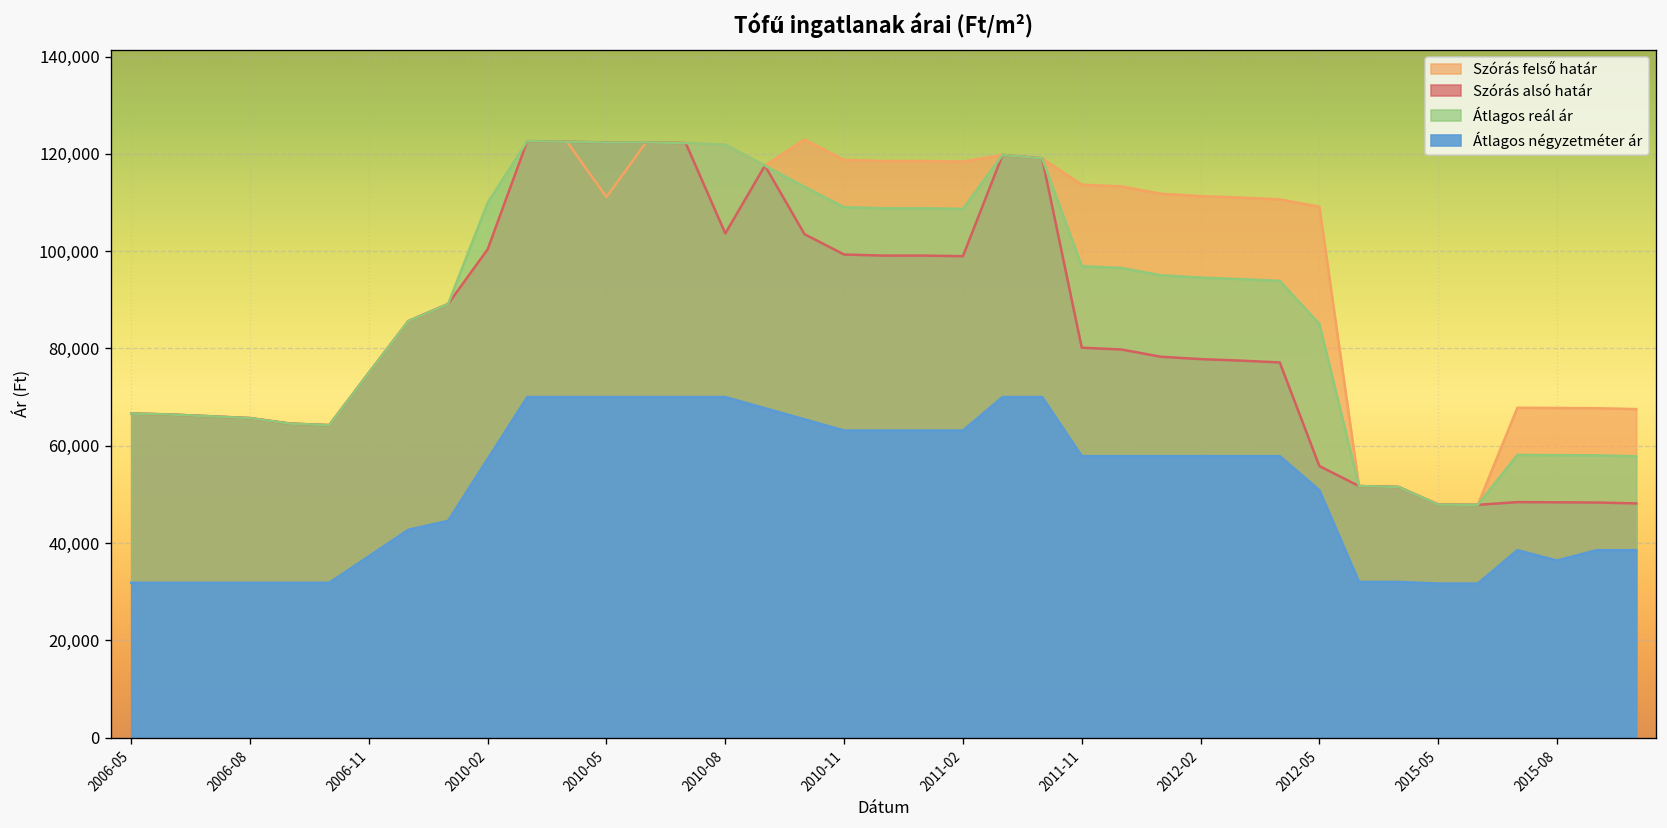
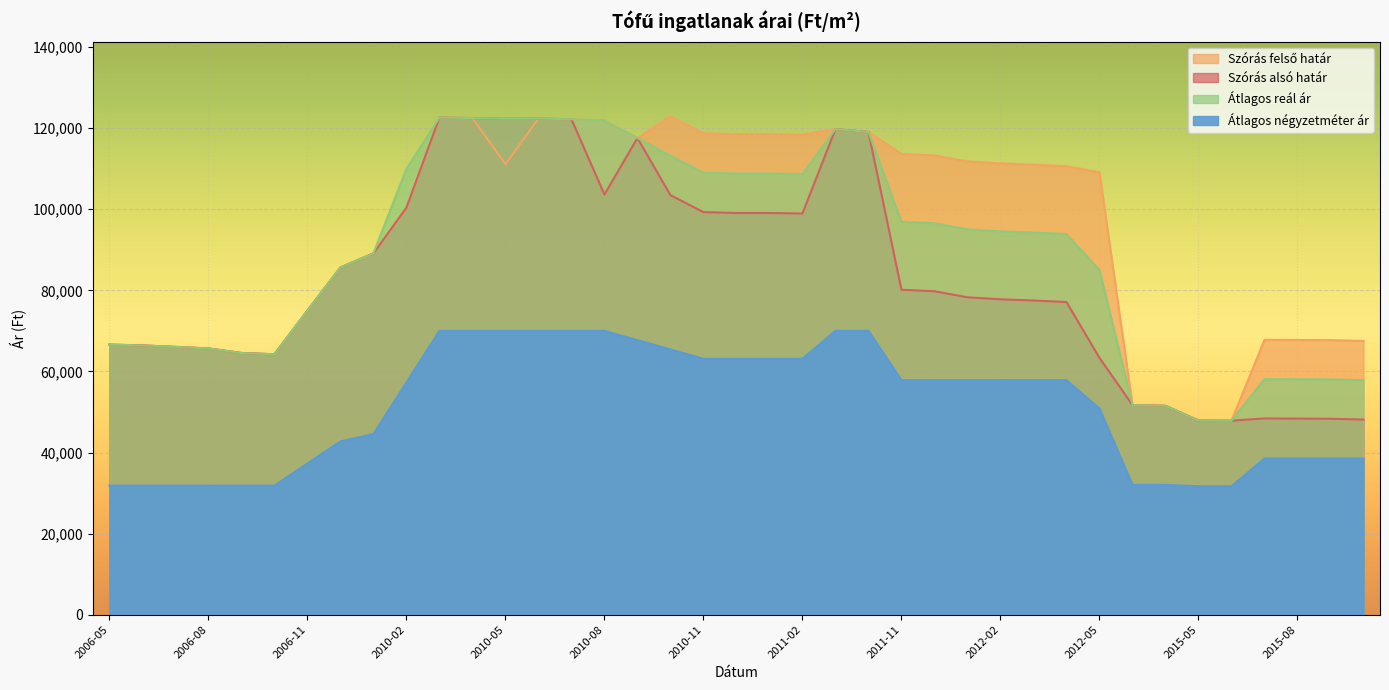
Szórás alsó határ, 2012-05: 56,000 -> 63,000
Átlagos négyzetméter ár, 2015-08: 36,000 -> 39,000
